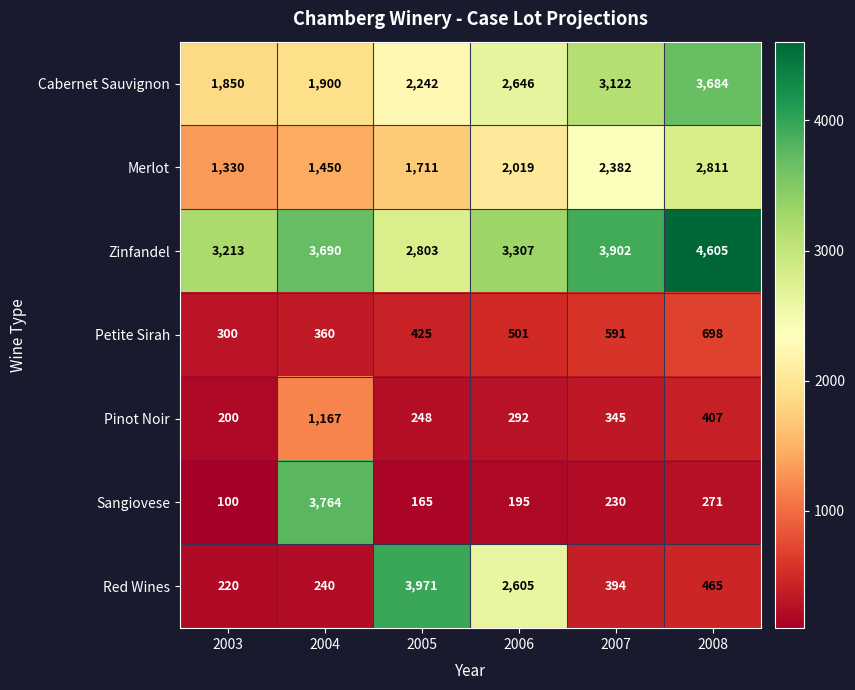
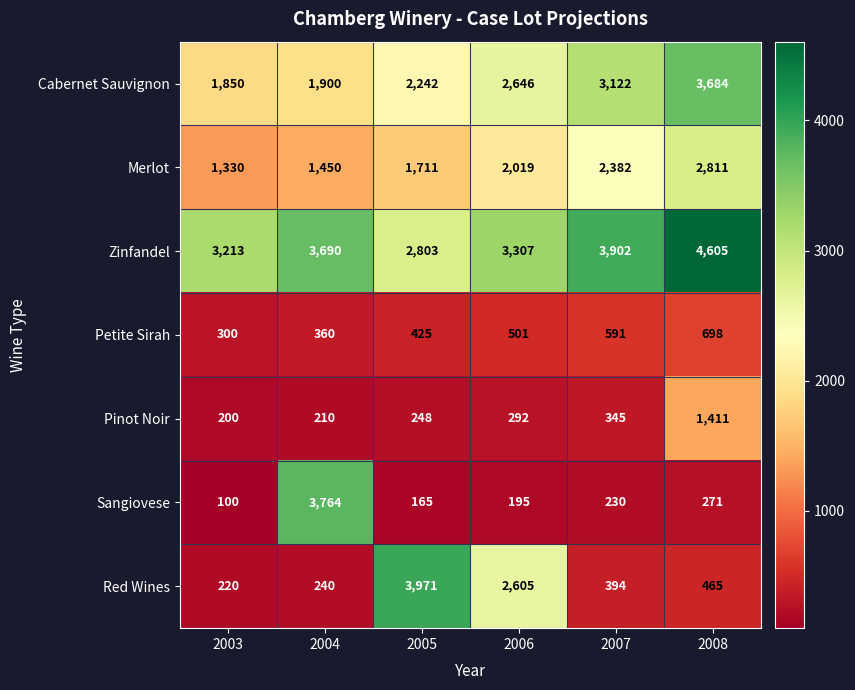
Pinot Noir, 2004: 1,167 -> 210
Pinot Noir, 2008: 407 -> 1,411
